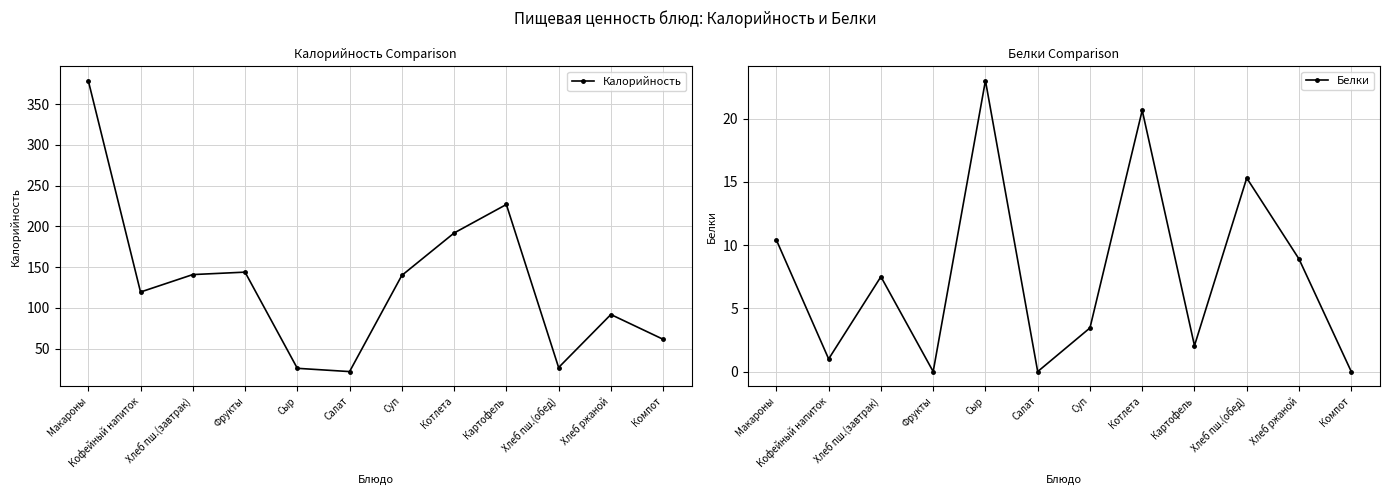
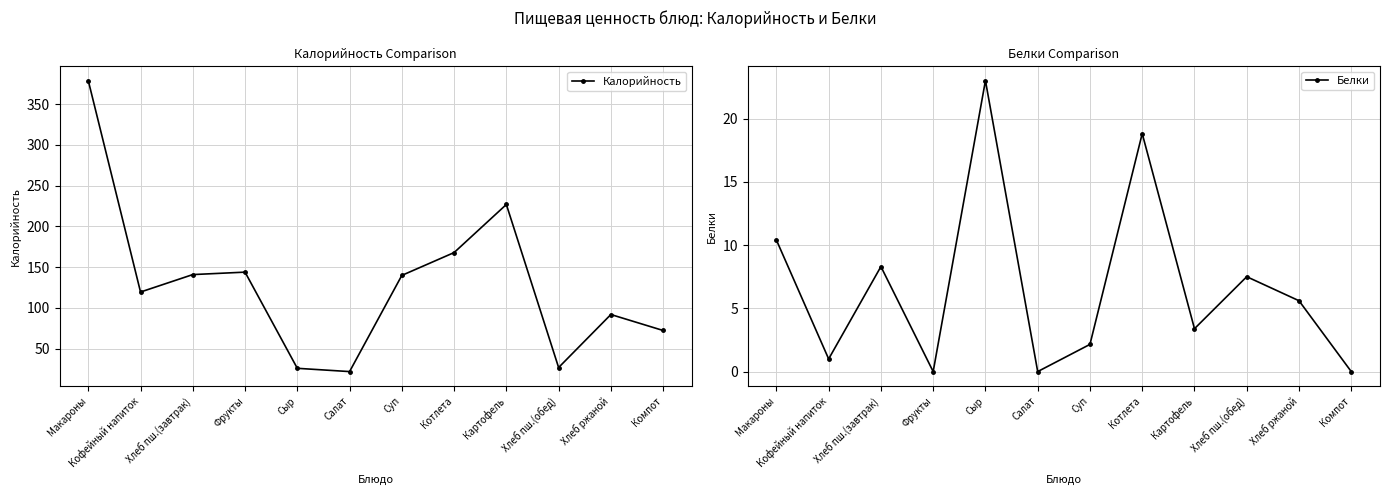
Калорийность Comparison, Котлета: 190 -> 170
Калорийность Comparison, Компот: 60 -> 70
Белки Comparison, Хлеб пш.(завтрак): 7.5 -> 8.3
Белки Comparison, Суп: 3.5 -> 2.2
Белки Comparison, Котлета: 20.7 -> 18.8
Белки Comparison, Картофель: 2.1 -> 3.4
Белки Comparison, Хлеб пш.(обед): 15.3 -> 7.5
Белки Comparison, Хлеб ржаной: 8.9 -> 5.6
